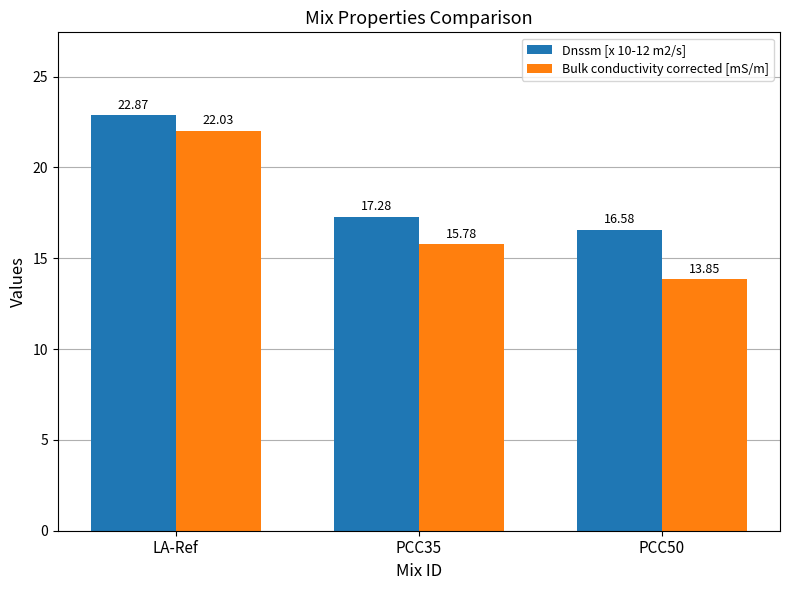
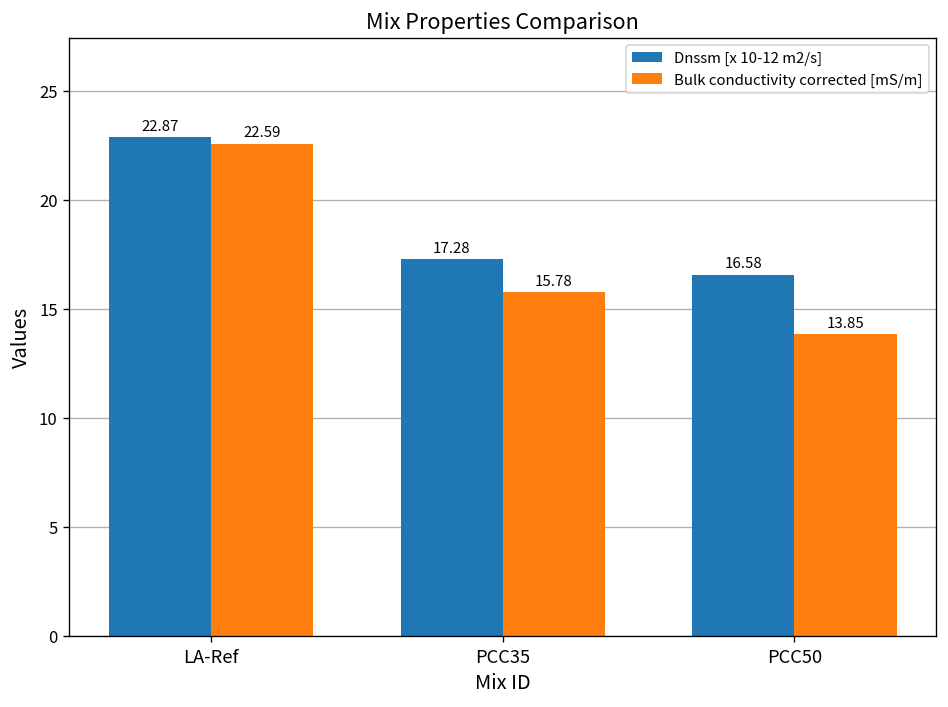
Bulk conductivity corrected [mS/m], LA-Ref: 22.03 -> 22.59
